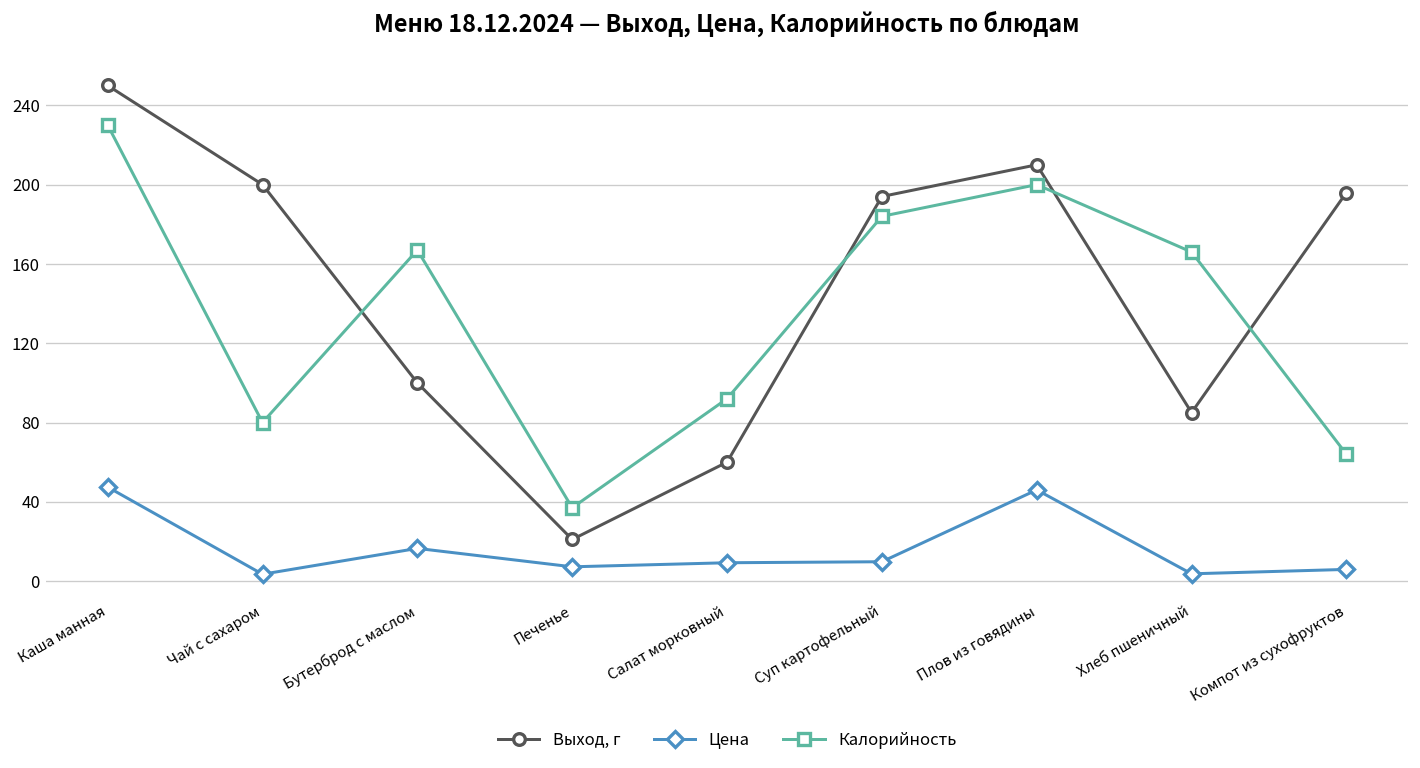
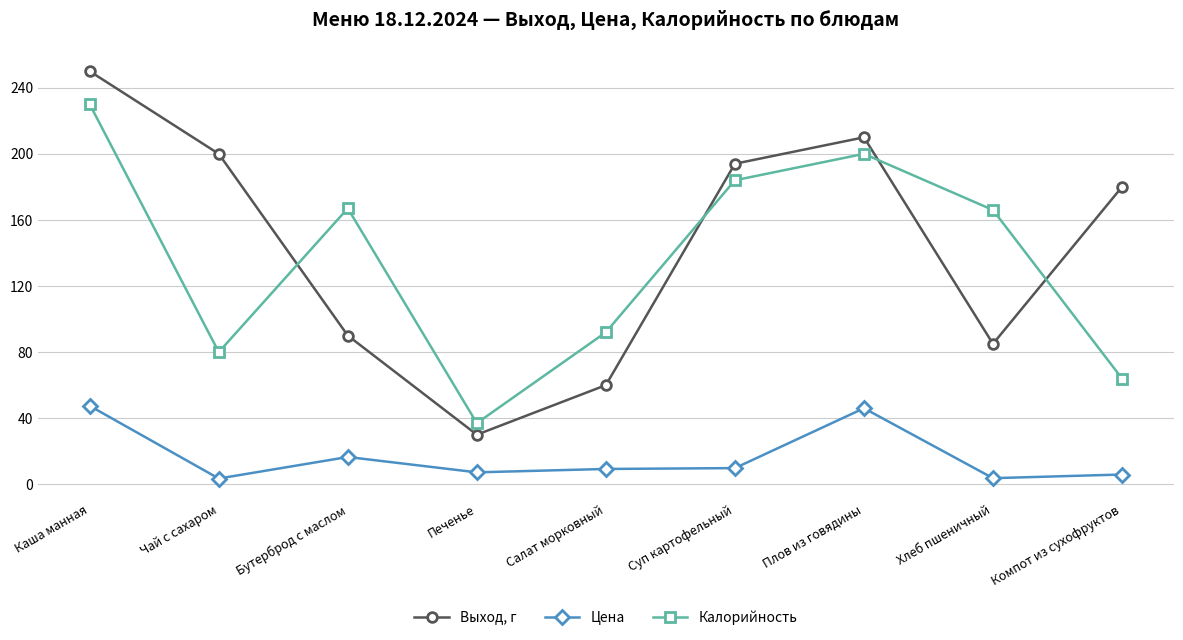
Выход, г, Бутерброд с маслом: 100 -> 90
Выход, г, Печенье: 21 -> 30
Выход, г, Компот из сухофруктов: 196 -> 180
